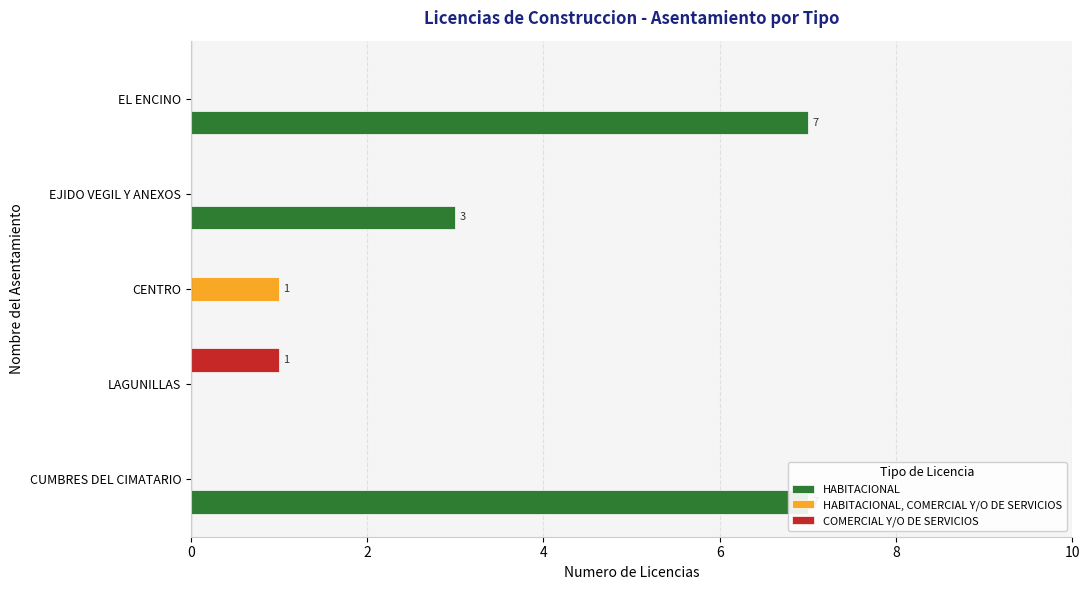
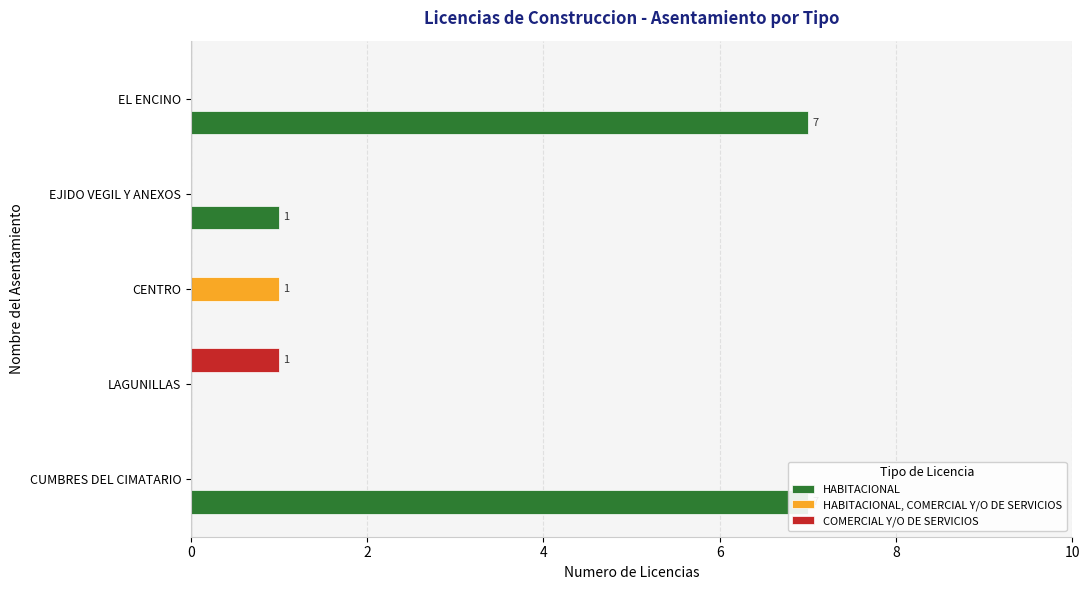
HABITACIONAL, EJIDO VEGIL Y ANEXOS: 3 -> 1
